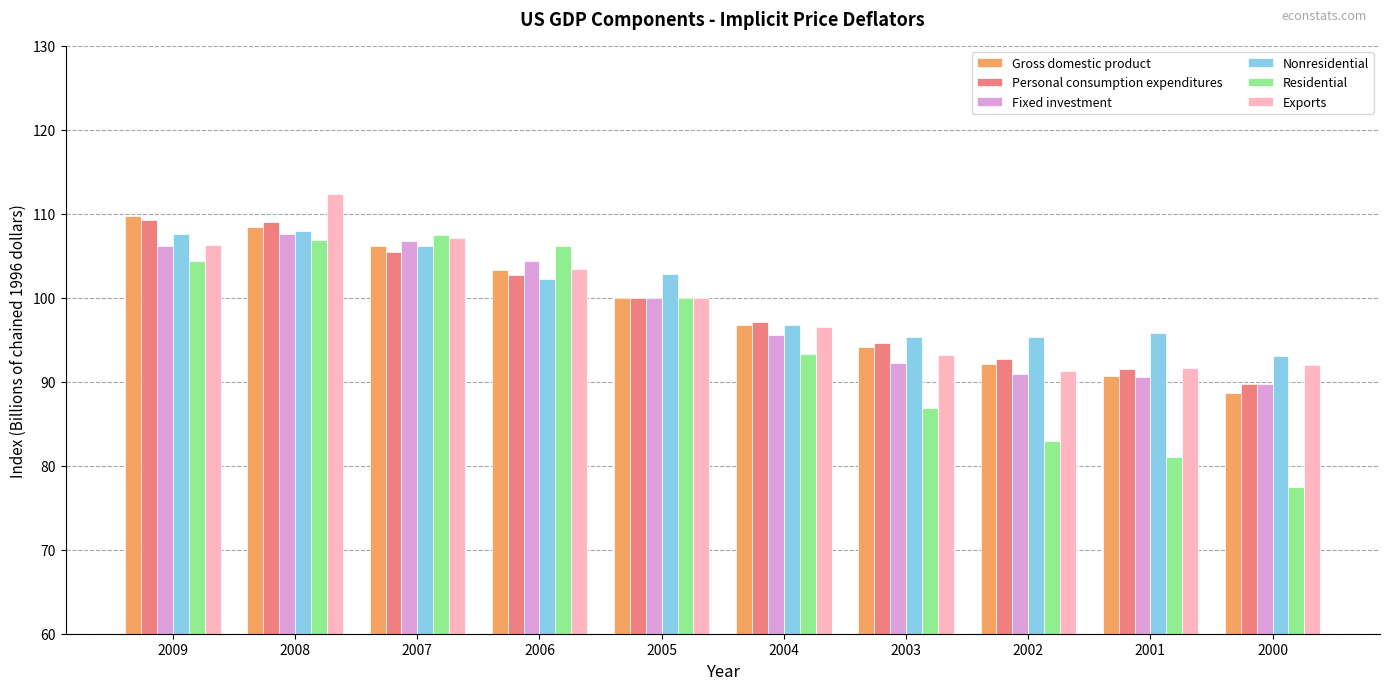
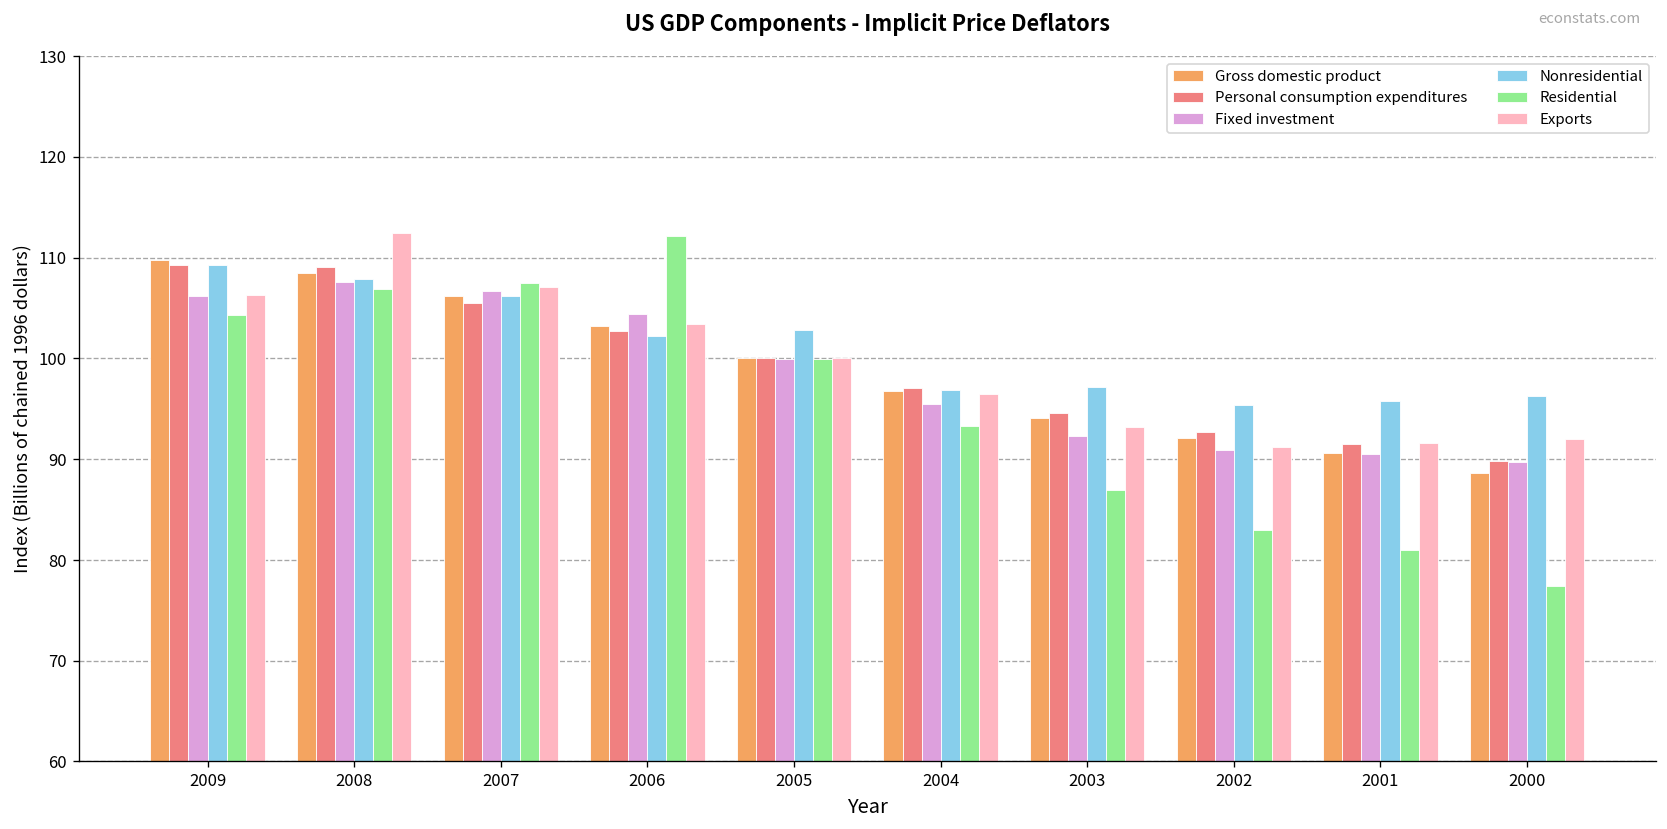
Nonresidential, 2009: 108 -> 109
Residential, 2006: 106 -> 112
Nonresidential, 2003: 95 -> 97
Nonresidential, 2000: 93 -> 96
